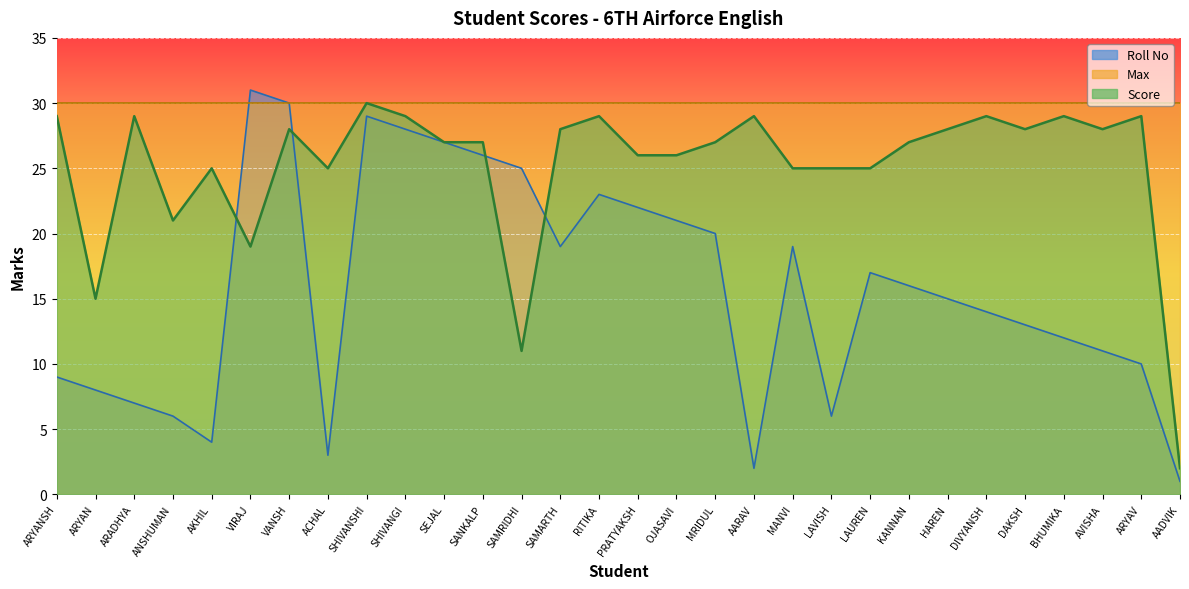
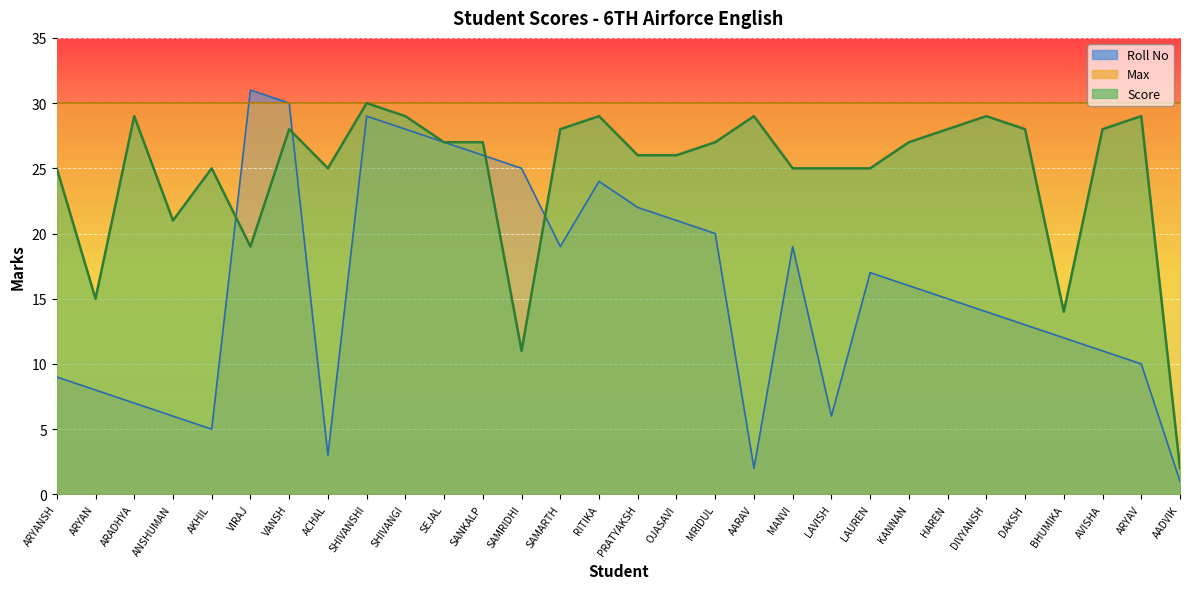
Score, ARYANSH: 29 -> 25
Roll No, AKHIL: 4 -> 5
Roll No, RITIKA: 23 -> 24
Score, BHUMIKA: 29 -> 14
